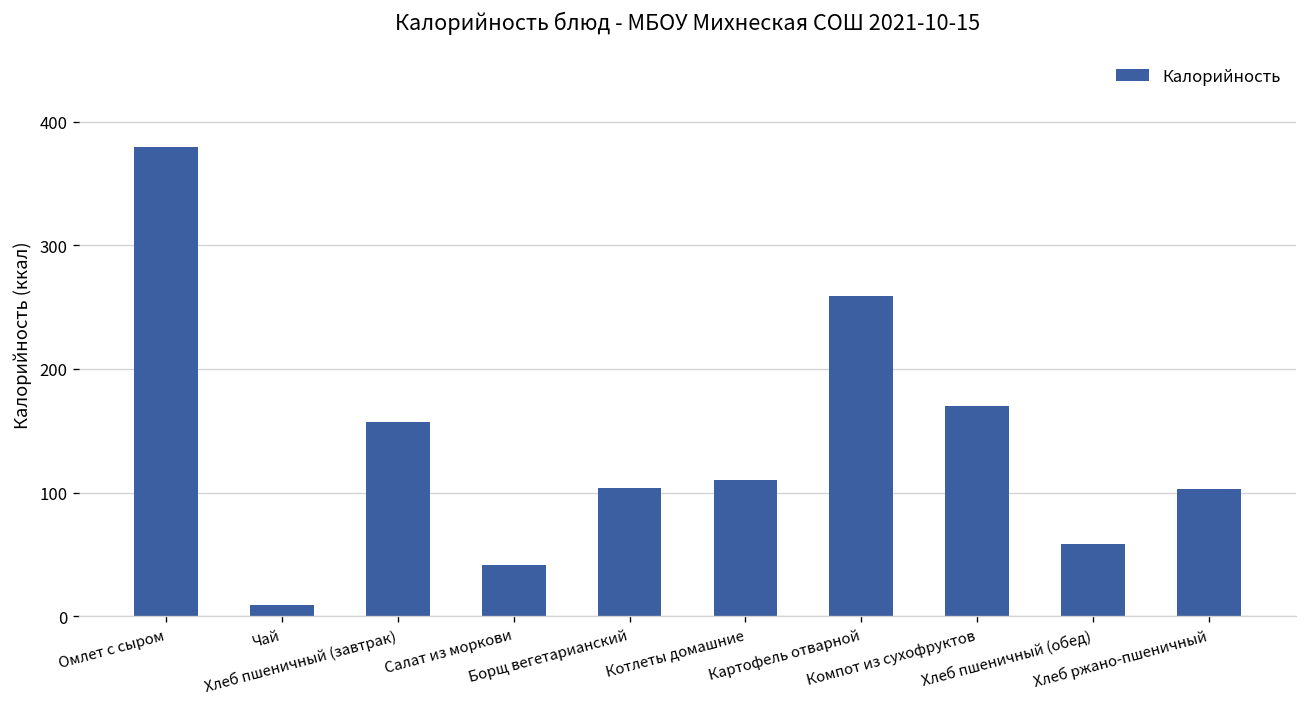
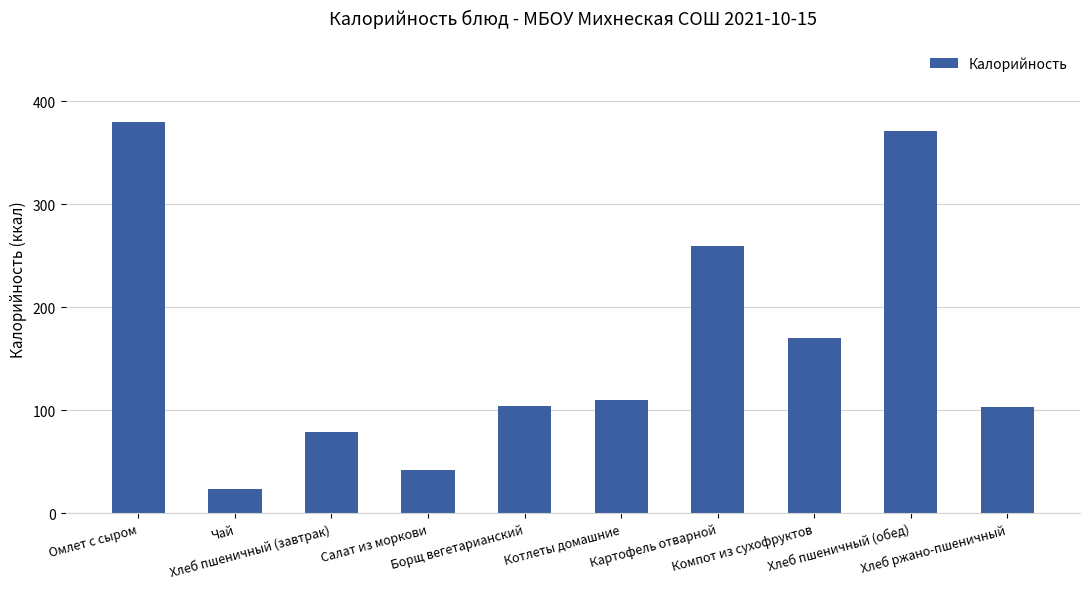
Чай: 9 -> 24
Хлеб пшеничный (завтрак): 157 -> 79
Хлеб пшеничный (обед): 58 -> 371
